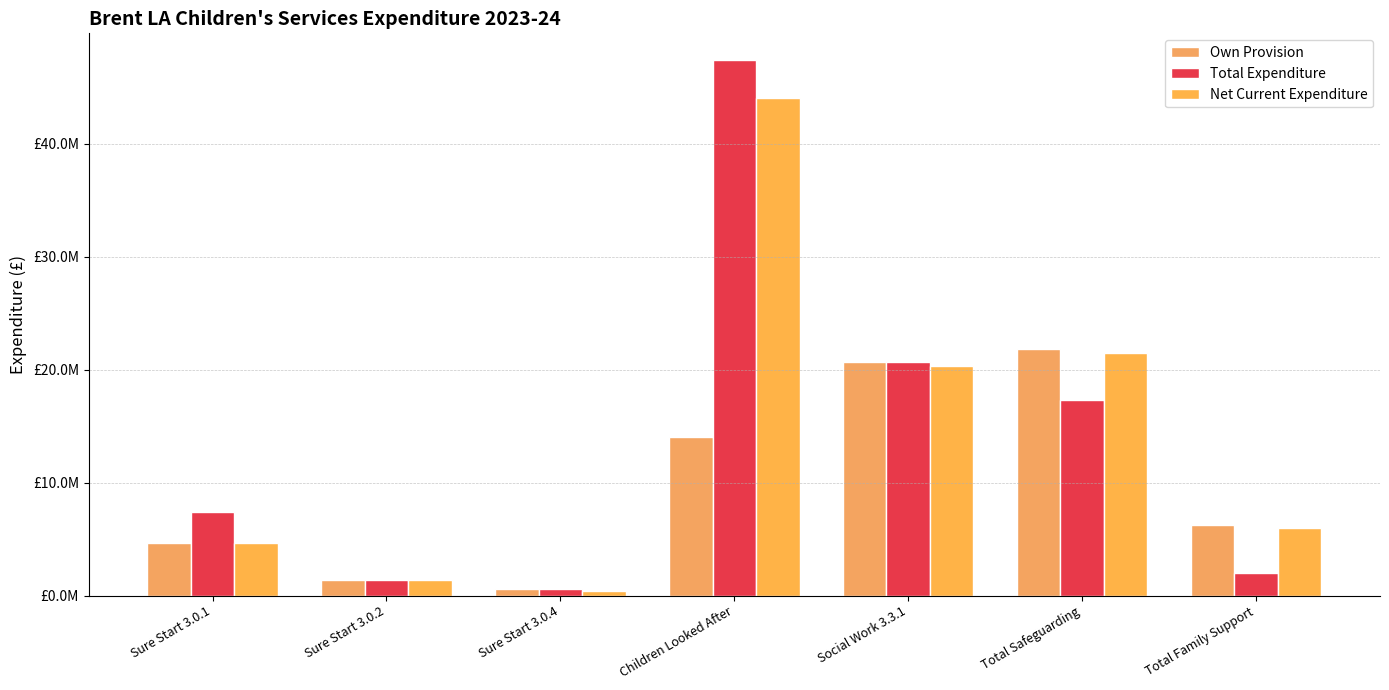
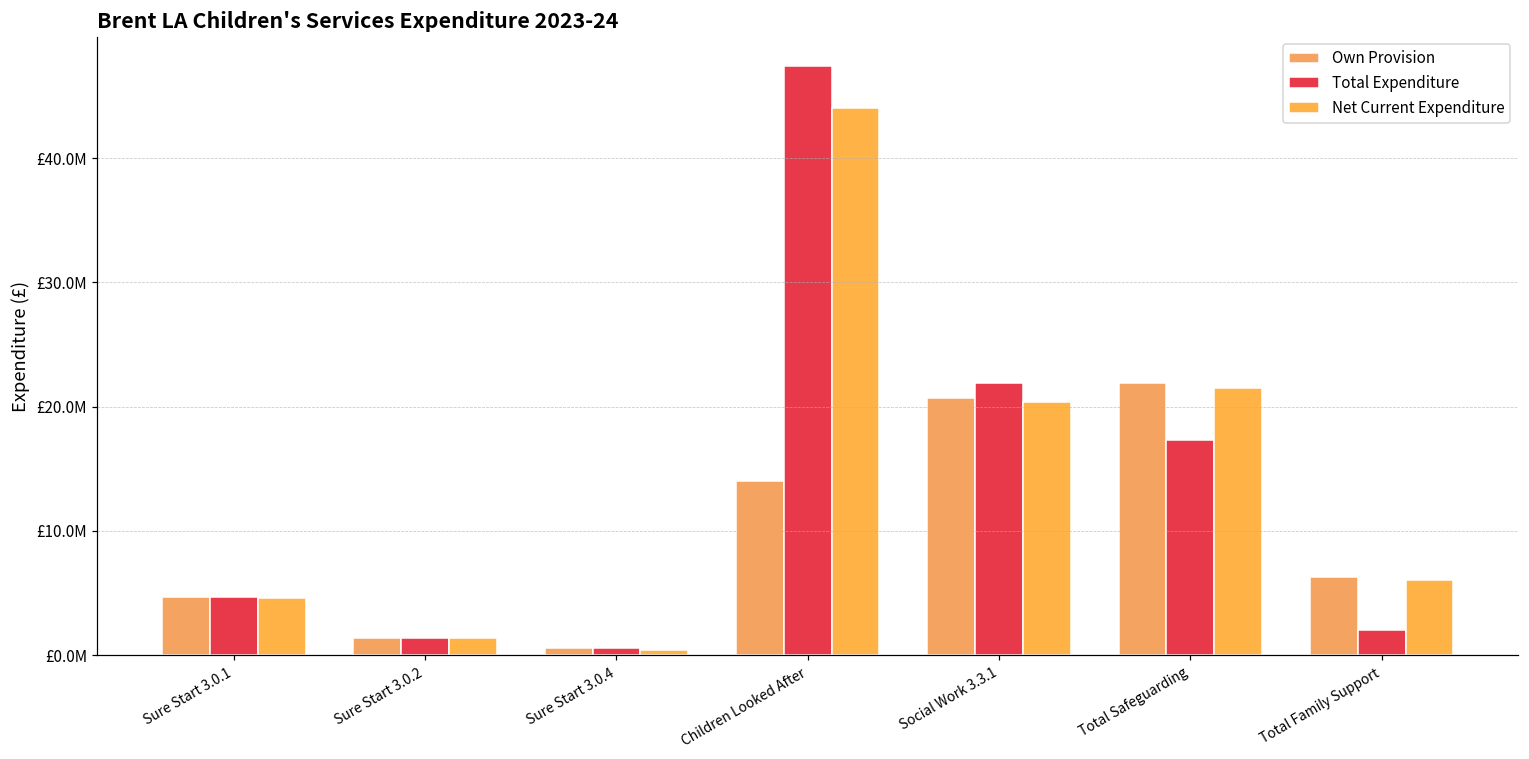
Total Expenditure, Sure Start 3.0.1: £7500000 -> £4700000
Total Expenditure, Social Work 3.3.1: £20700000 -> £21900000
